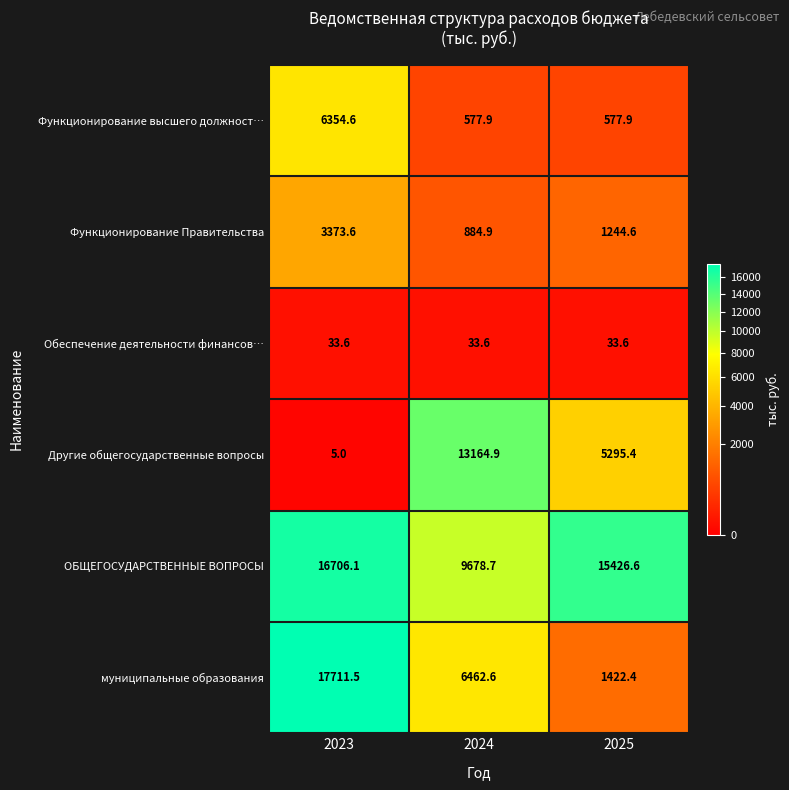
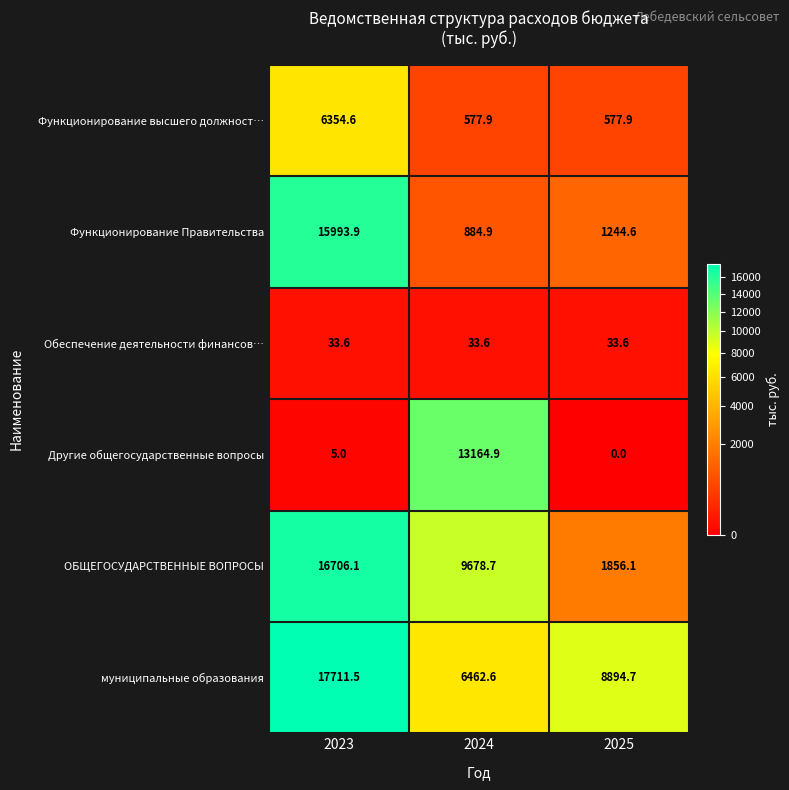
Функционирование Правительства, 2023: 3373.6 -> 15993.9
Другие общегосударственные вопросы, 2025: 5295.4 -> 0.0
ОБЩЕГОСУДАРСТВЕННЫЕ ВОПРОСЫ, 2025: 15426.6 -> 1856.1
муниципальные образования, 2025: 1422.4 -> 8894.7
